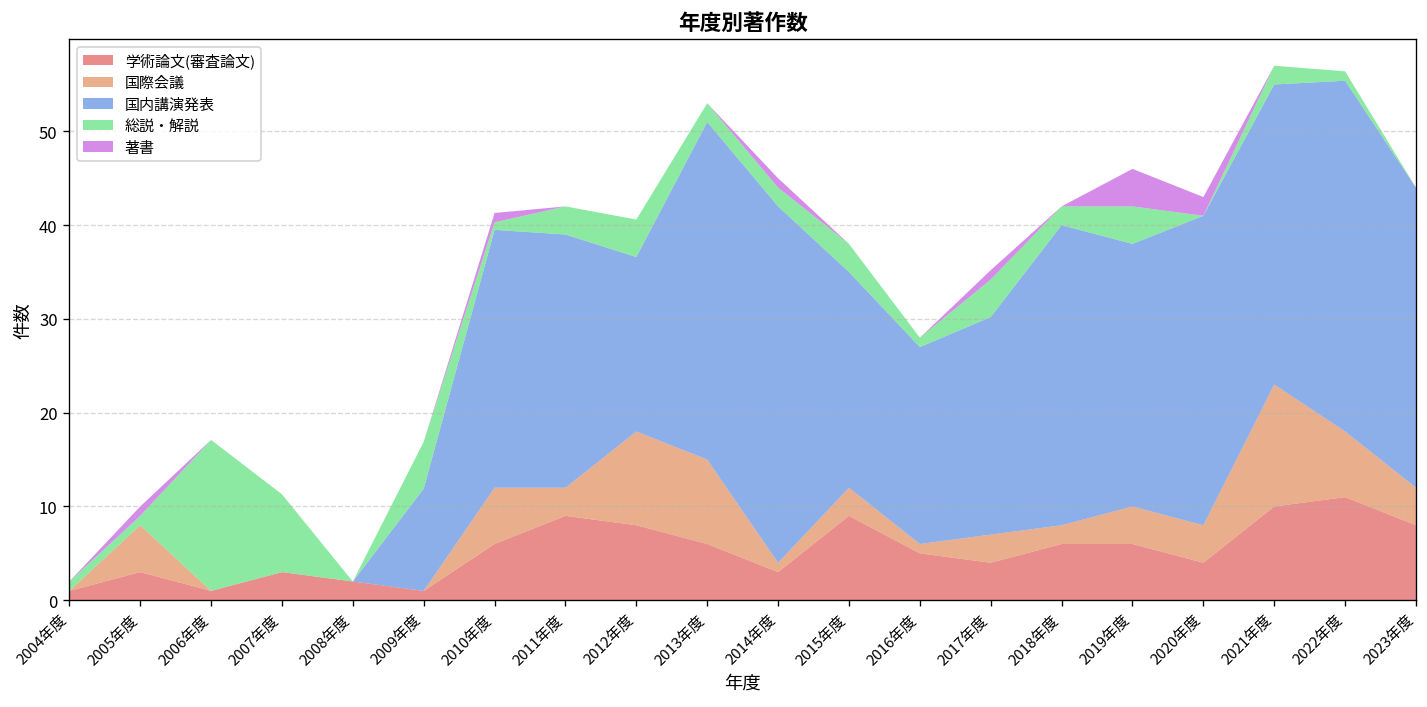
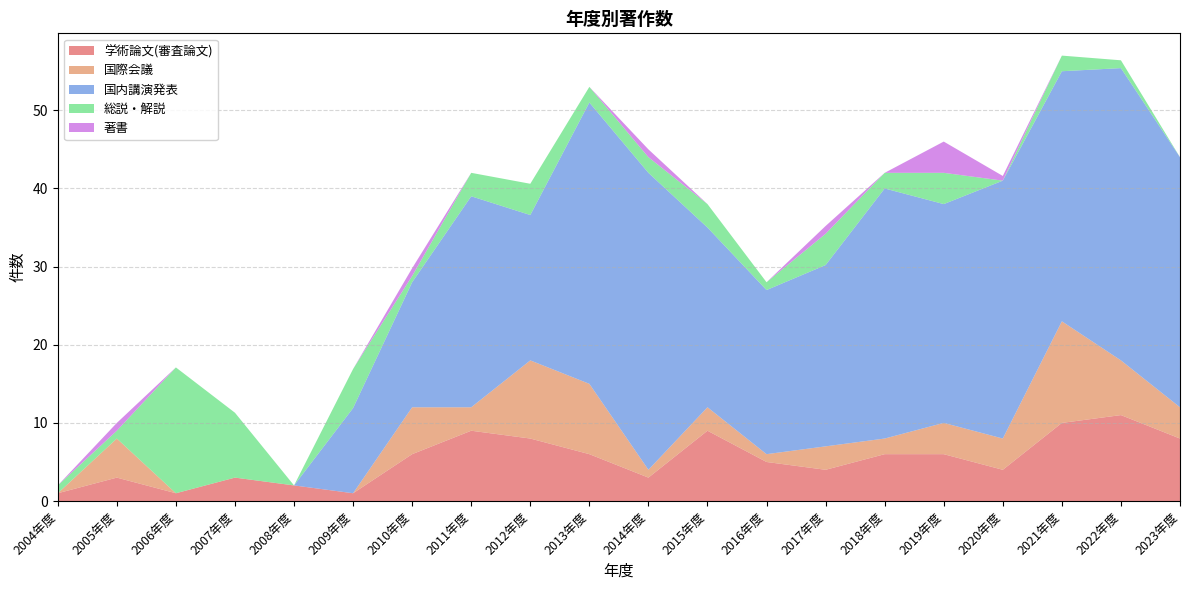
国内講演発表, 2010年度: 28 -> 16
著書, 2020年度: 2 -> 1
